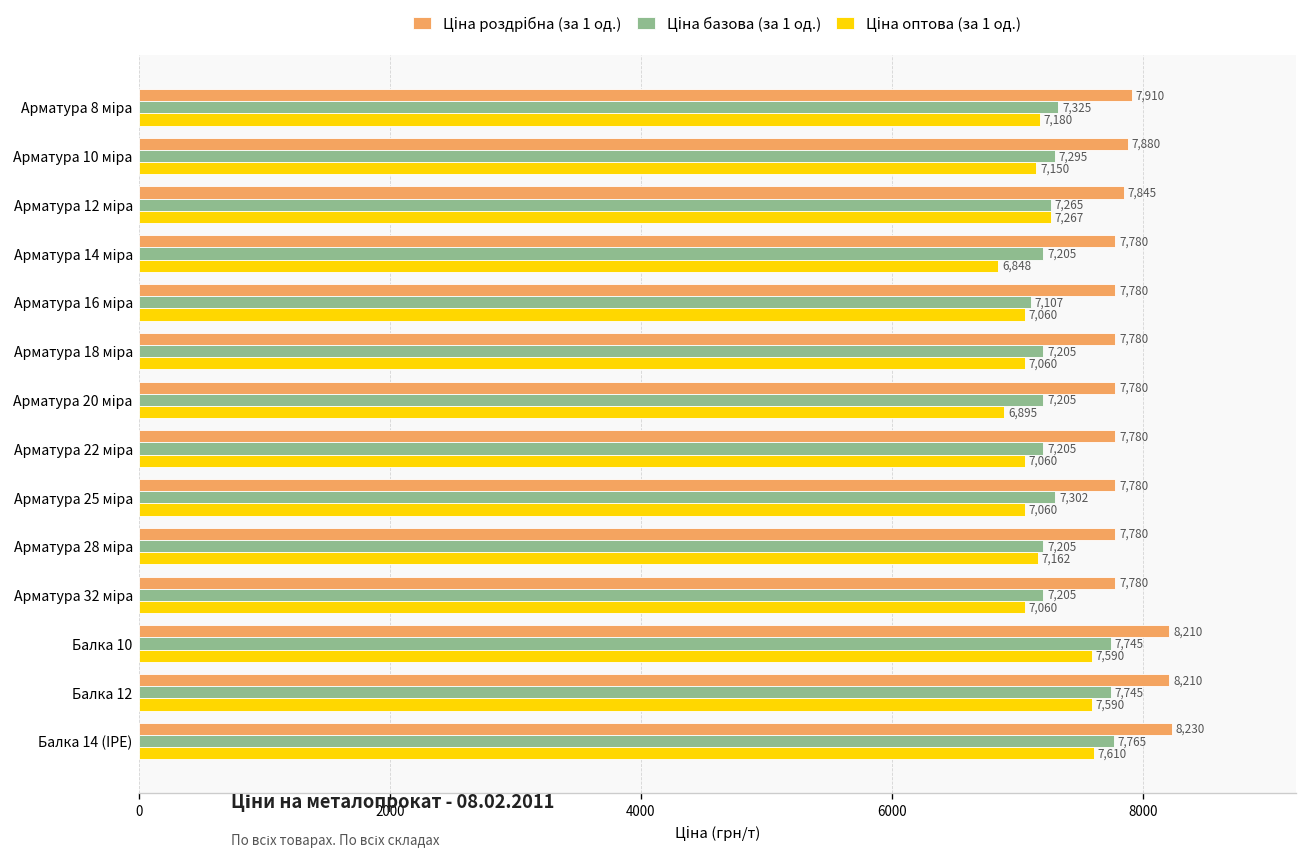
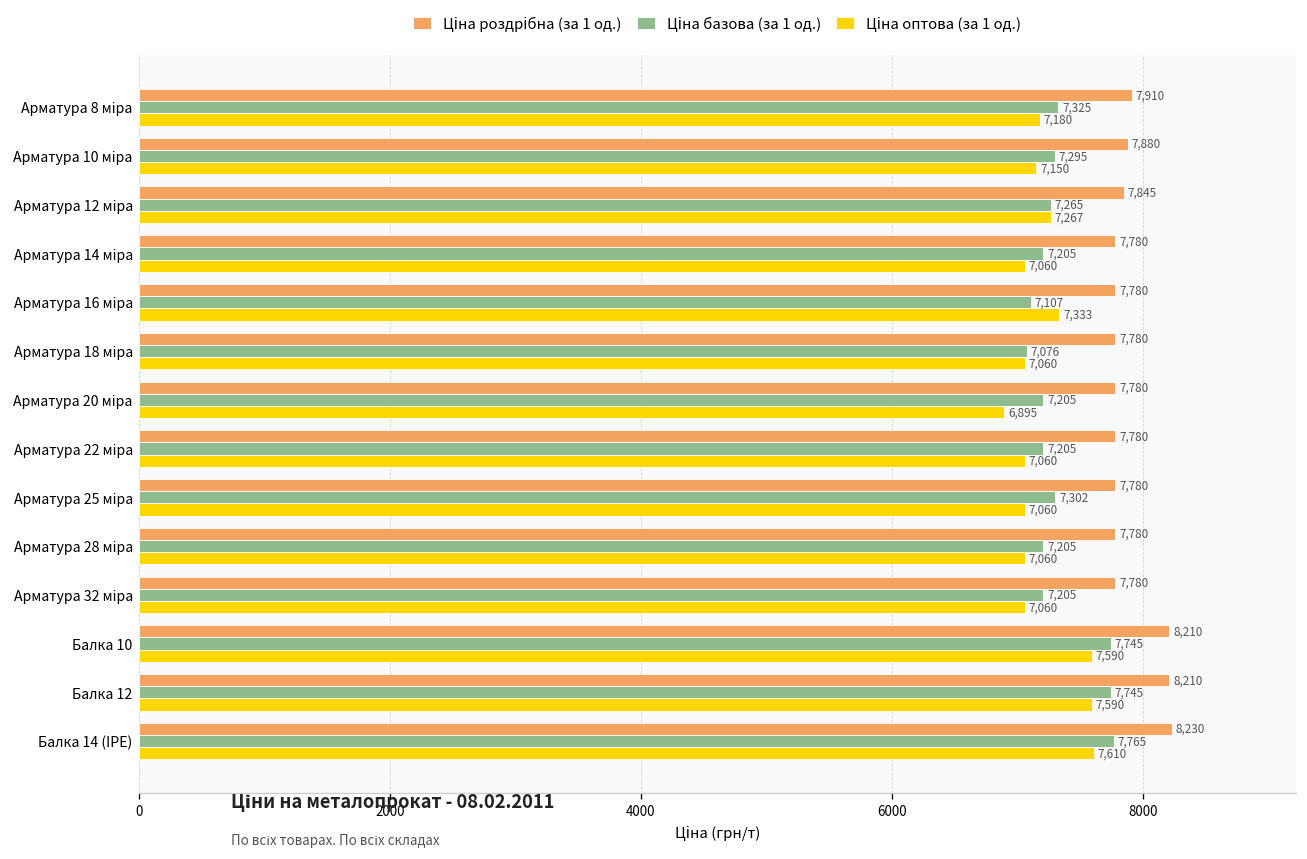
Ціна оптова (за 1 од.), Арматура 14 міра: 6,848 -> 7,060
Ціна оптова (за 1 од.), Арматура 16 міра: 7,060 -> 7,333
Ціна базова (за 1 од.), Арматура 18 міра: 7,205 -> 7,076
Ціна оптова (за 1 од.), Арматура 28 міра: 7,162 -> 7,060
